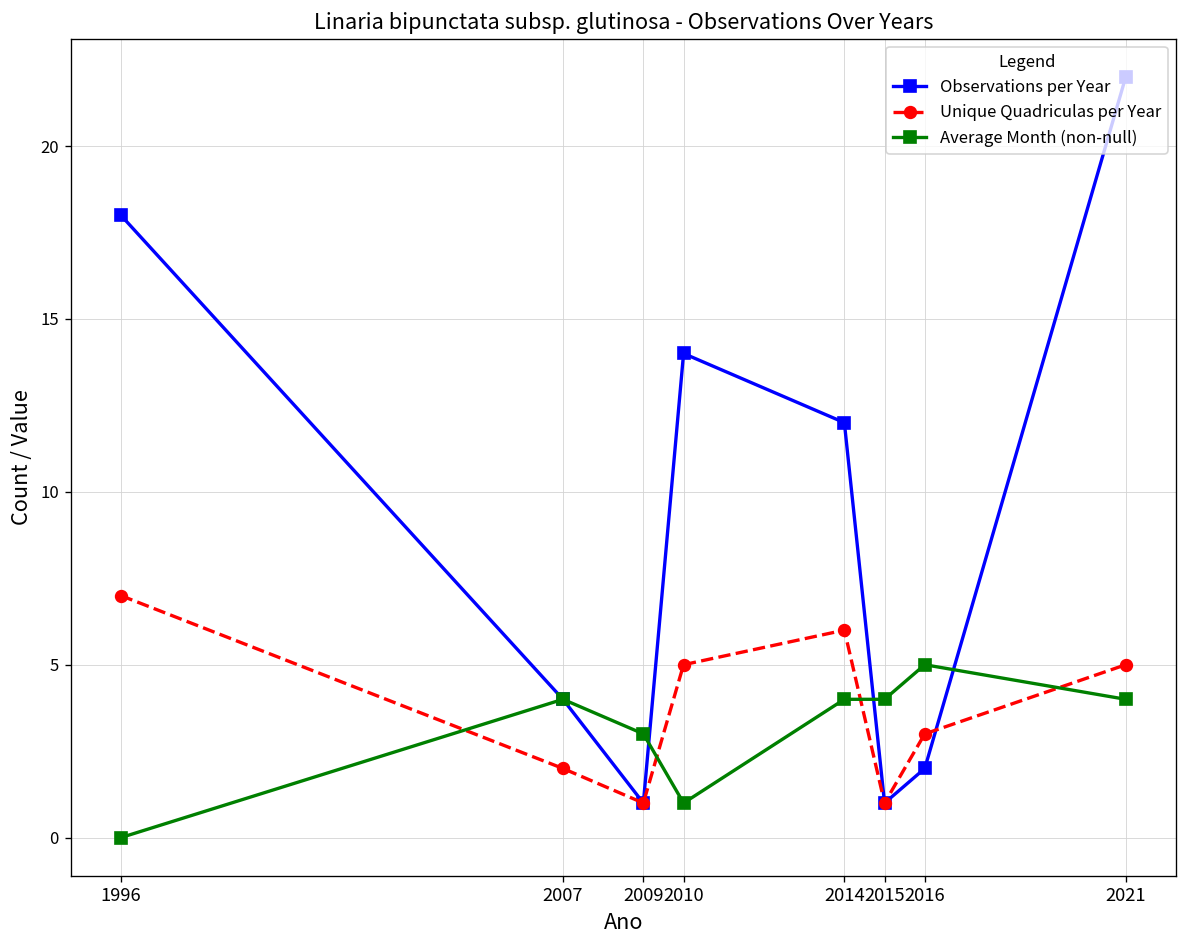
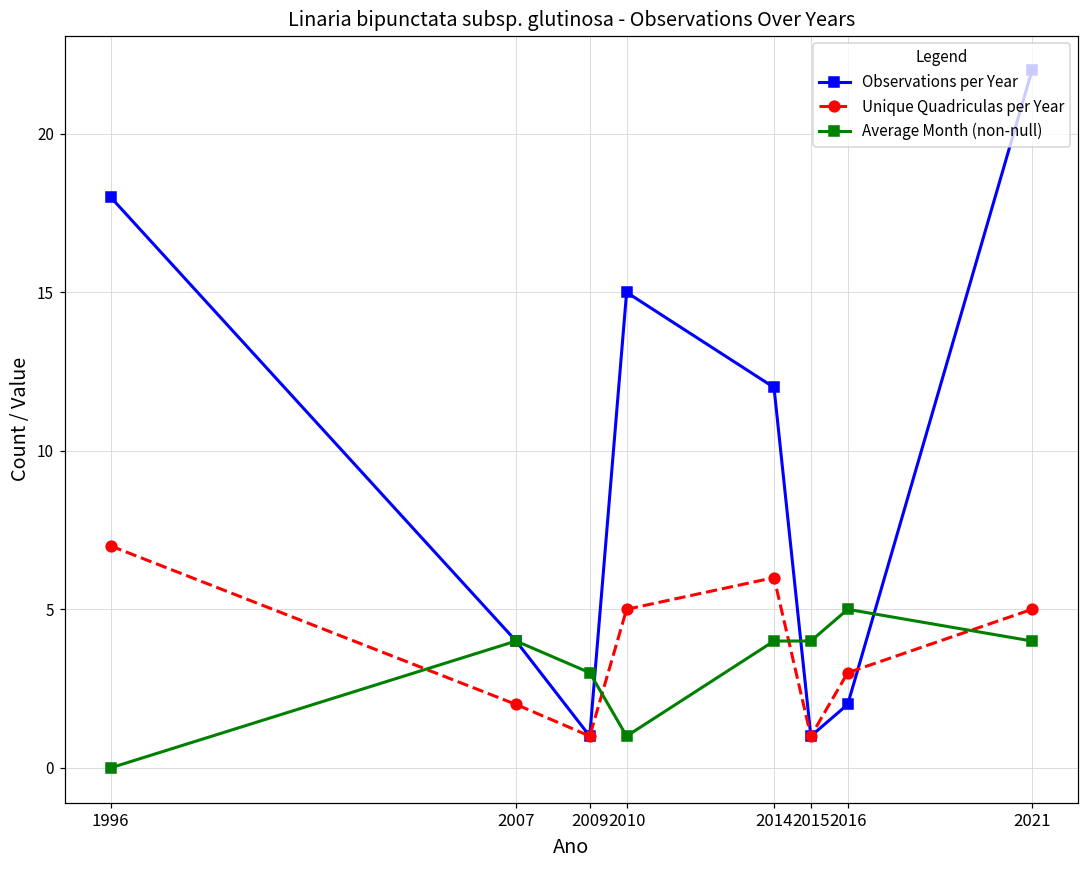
Observations per Year, 2010: 14 -> 15
